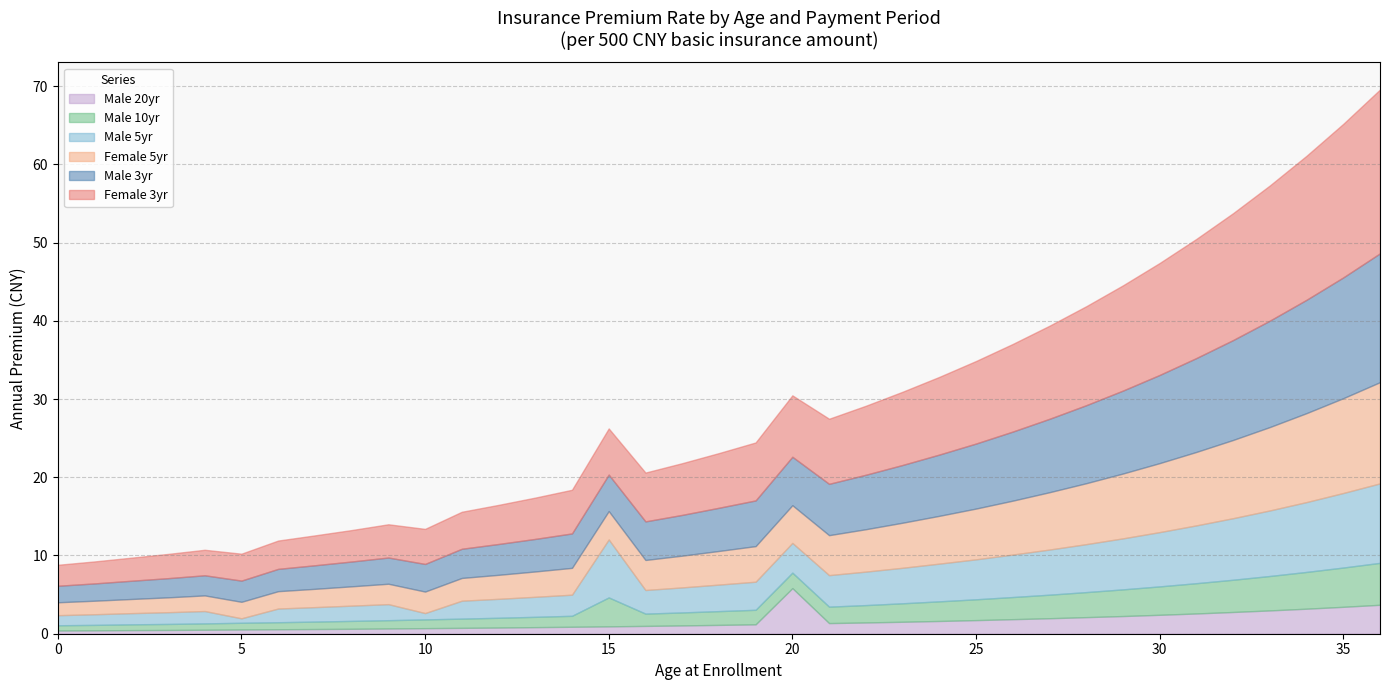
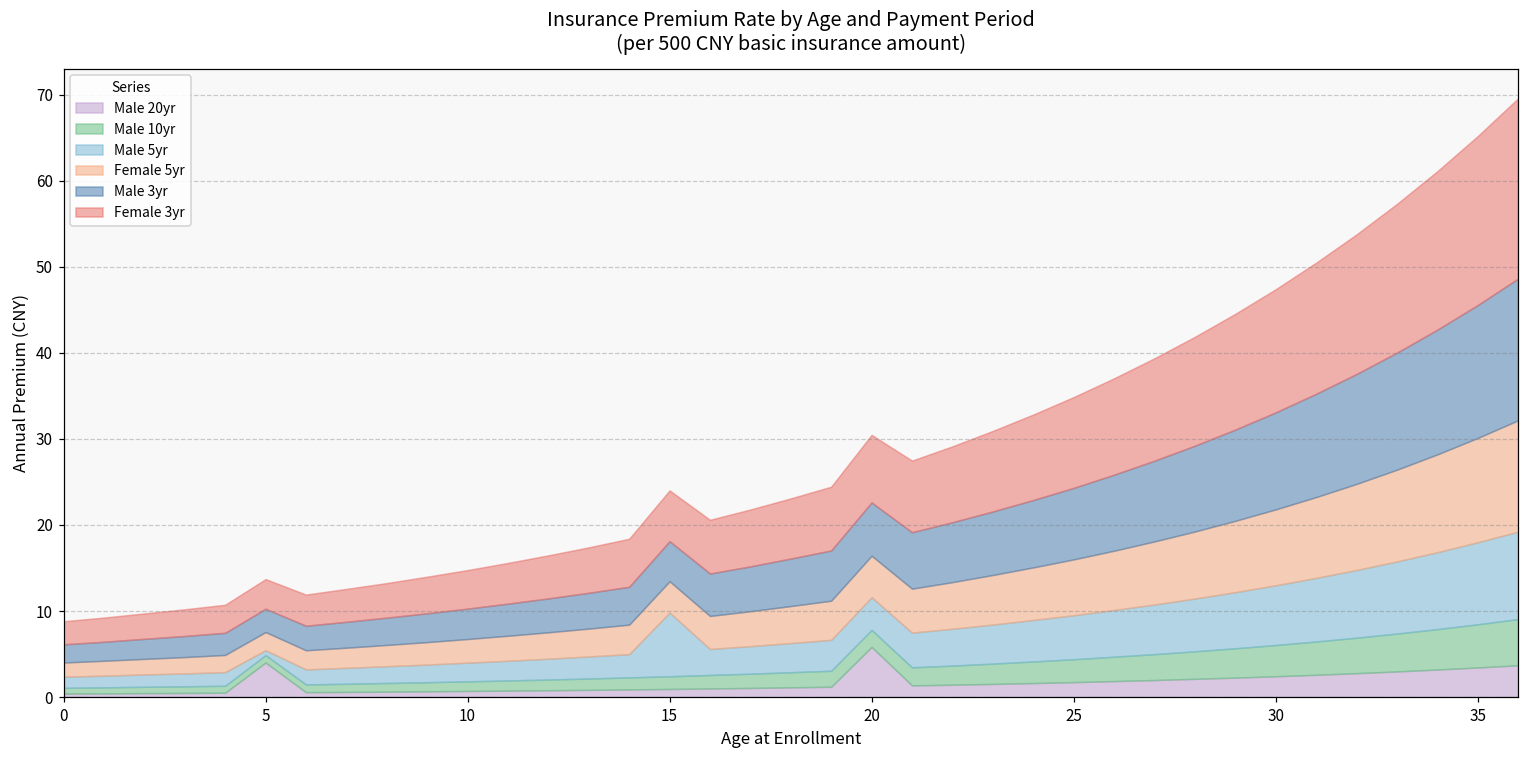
Male 20yr, 5: 1 -> 4
Male 5yr, 10: 1 -> 2
Male 10yr, 15: 4 -> 1
